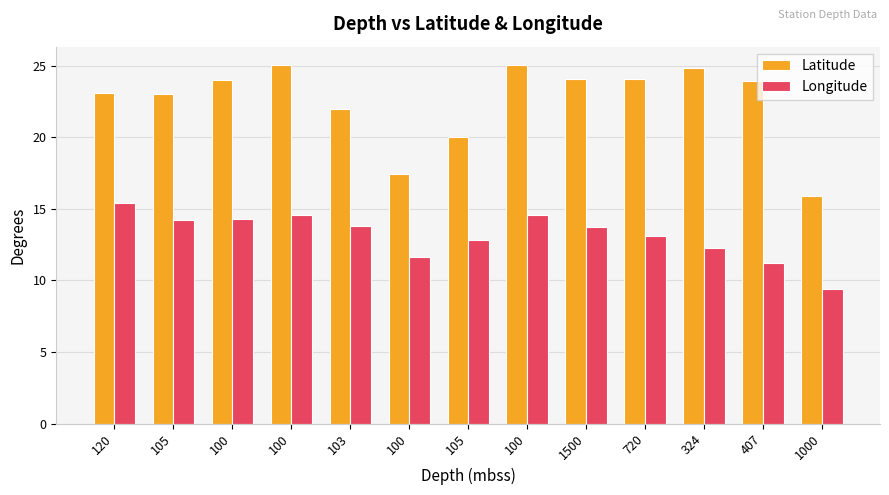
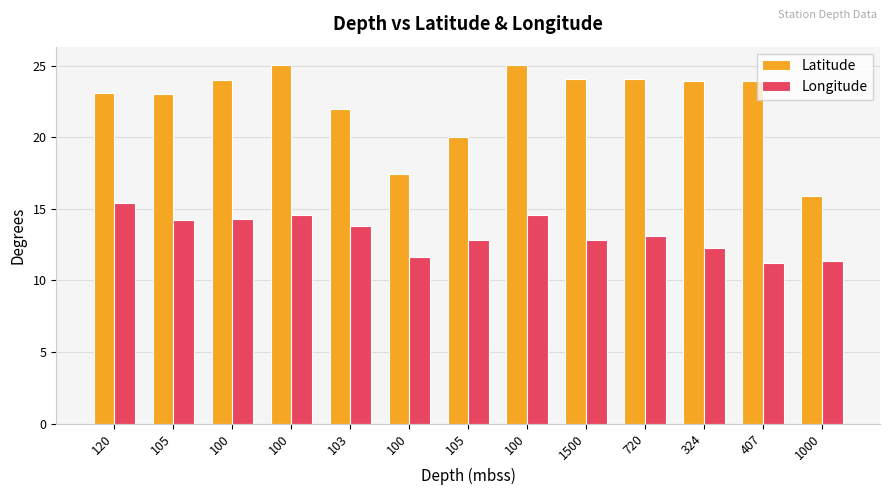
Longitude, 1500: 13.8 -> 12.8
Latitude, 324: 24.8 -> 24.0
Longitude, 1000: 9.4 -> 11.4
